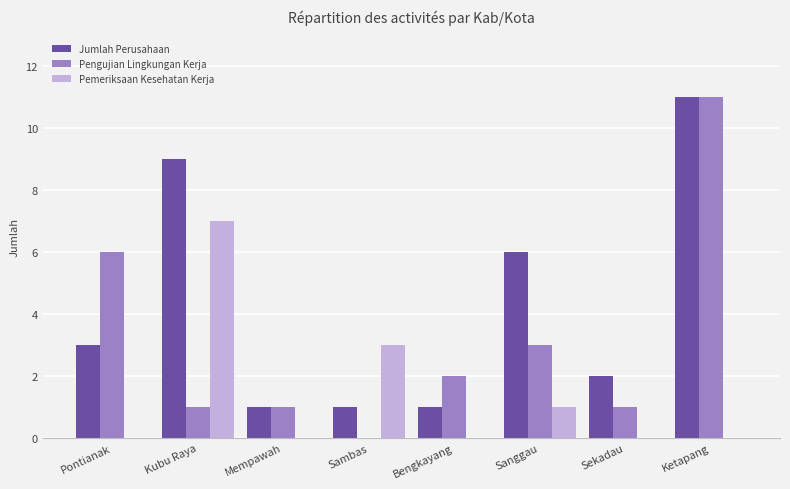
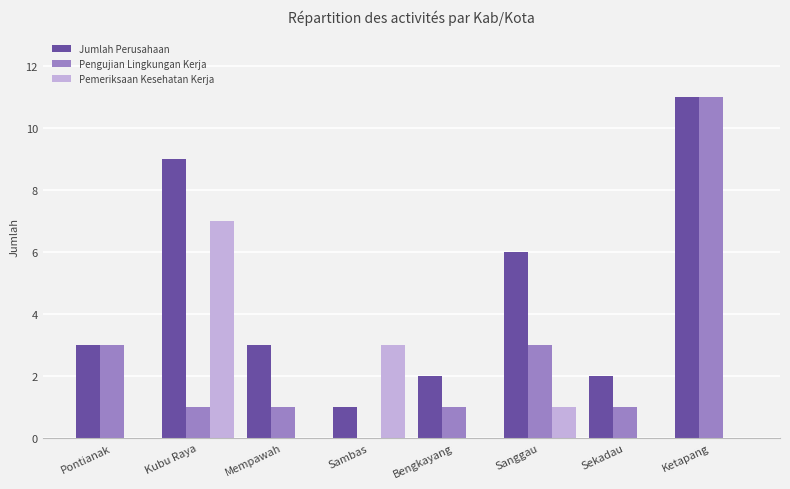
Pengujian Lingkungan Kerja, Pontianak: 6 -> 3
Jumlah Perusahaan, Mempawah: 1 -> 3
Jumlah Perusahaan, Bengkayang: 1 -> 2
Pengujian Lingkungan Kerja, Bengkayang: 2 -> 1
